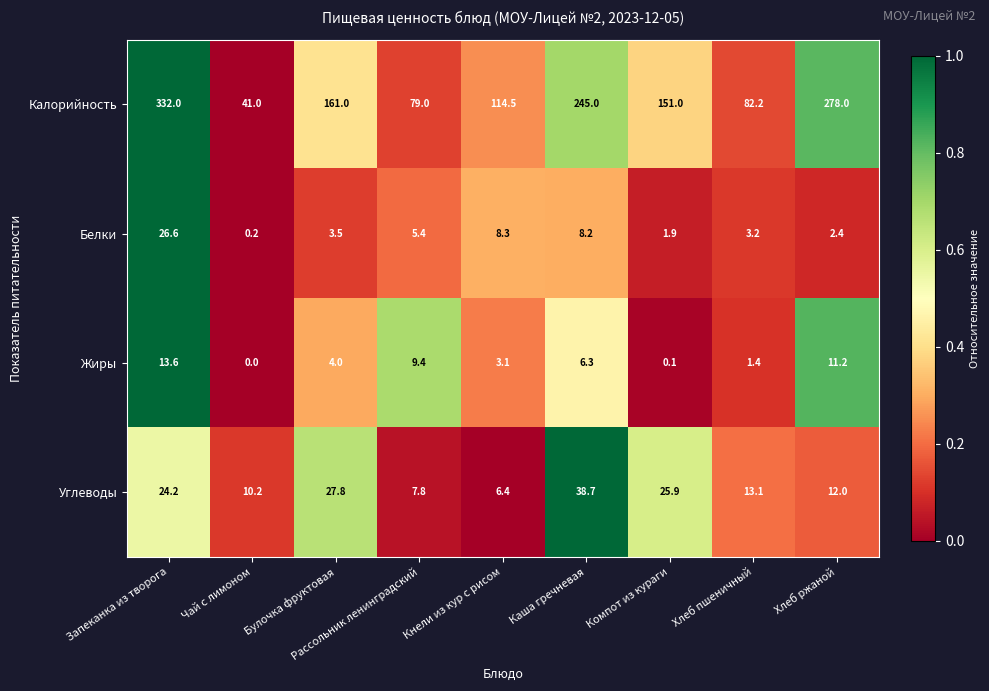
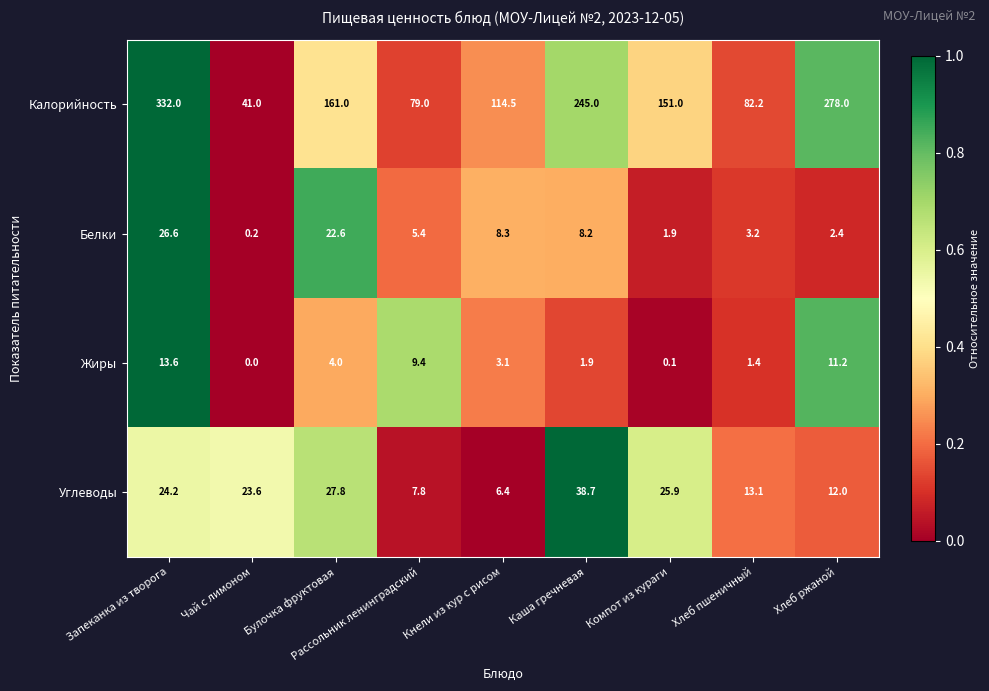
Белки, Булочка фруктовая: 3.5 -> 22.6
Жиры, Каша гречневая: 6.3 -> 1.9
Углеводы, Чай с лимоном: 10.2 -> 23.6
